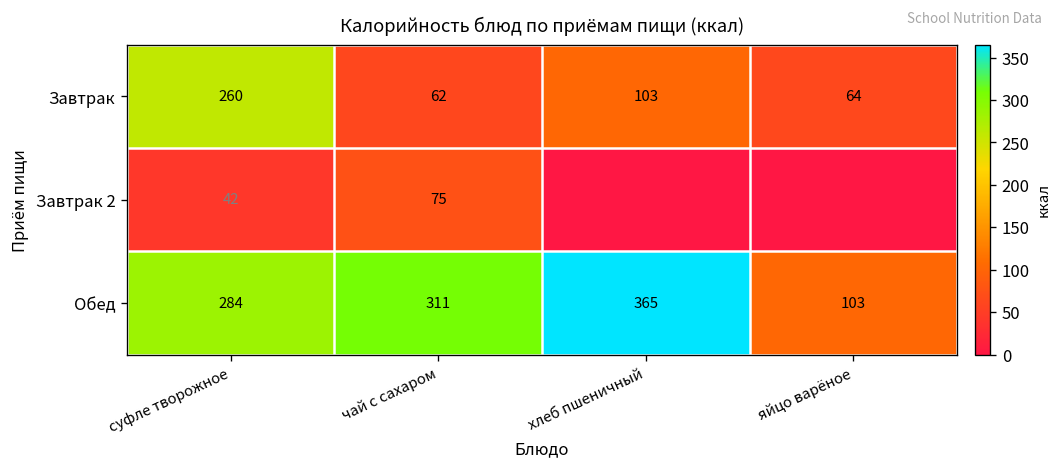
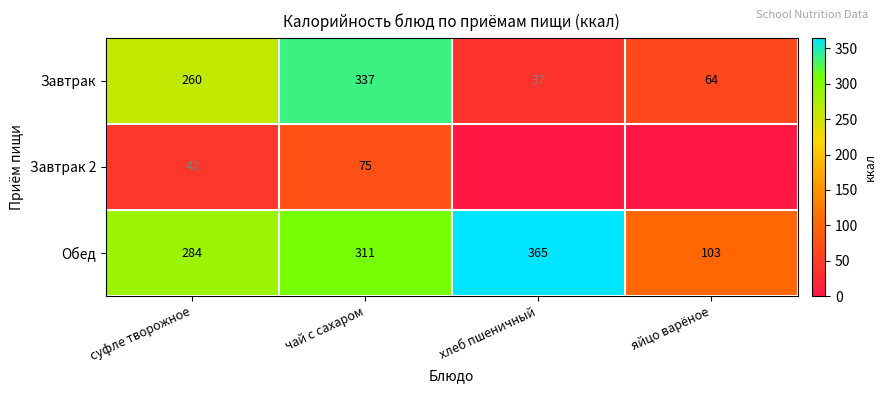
Завтрак, чай с сахаром: 62 -> 337
Завтрак, хлеб пшеничный: 103 -> 37
